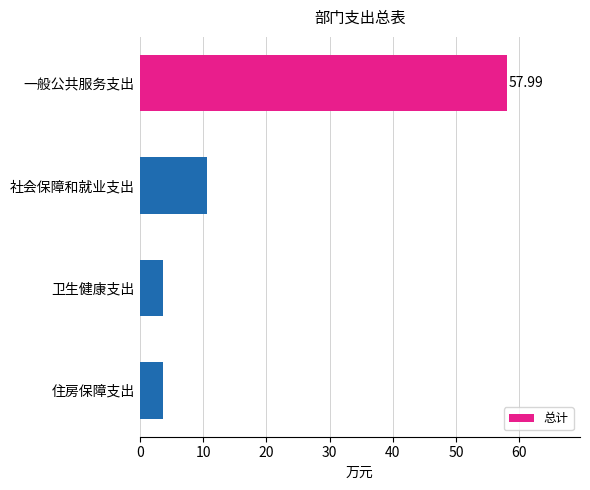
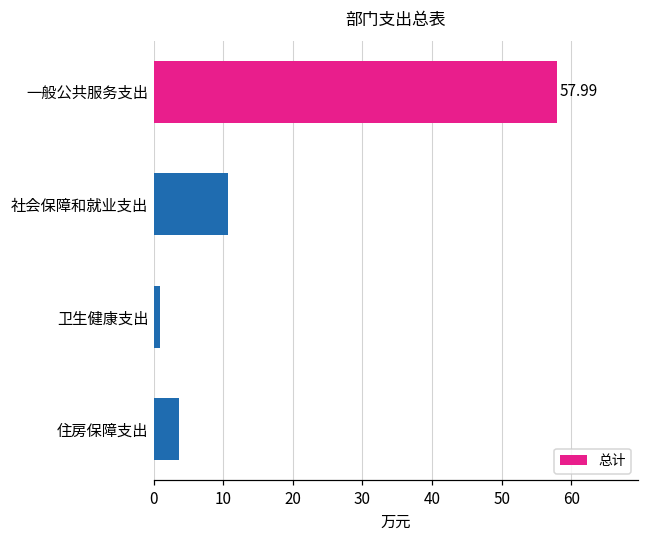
卫生健康支出: 4 -> 1
